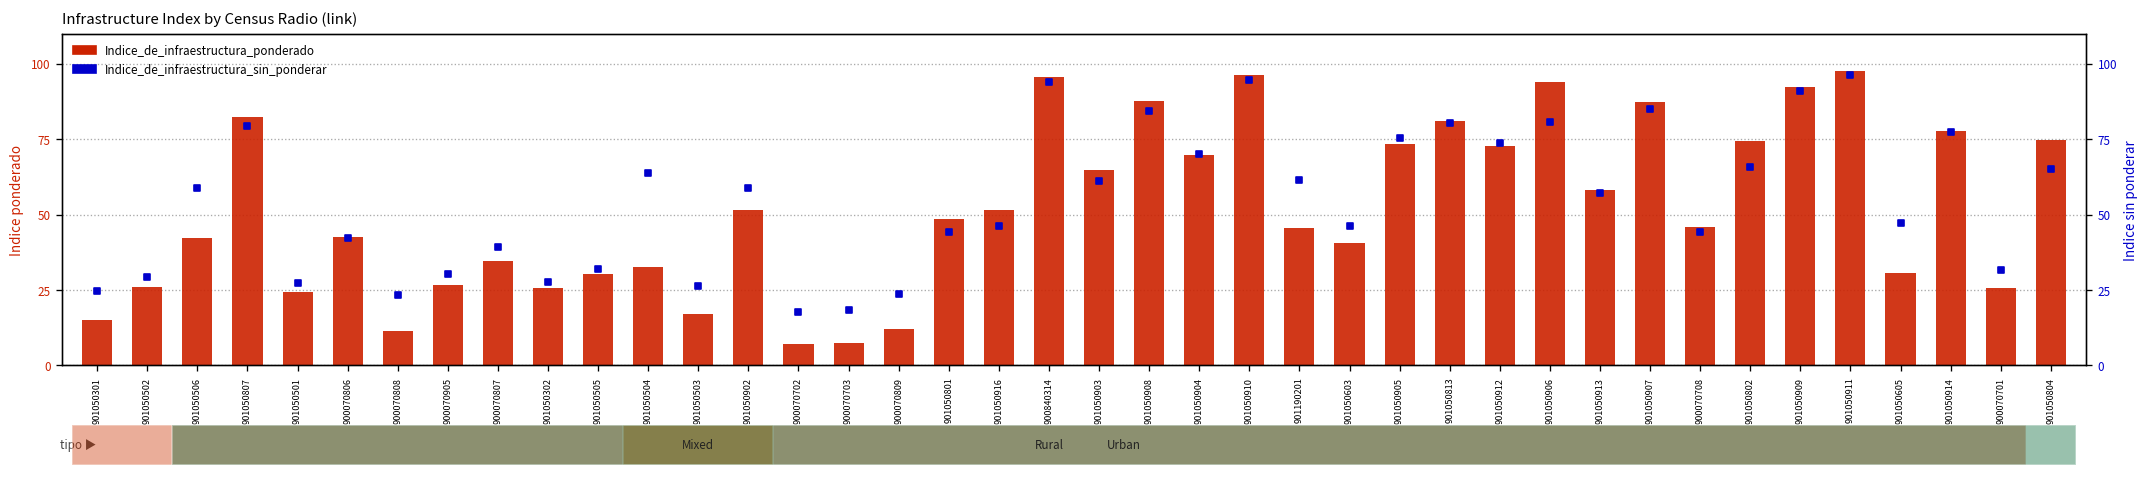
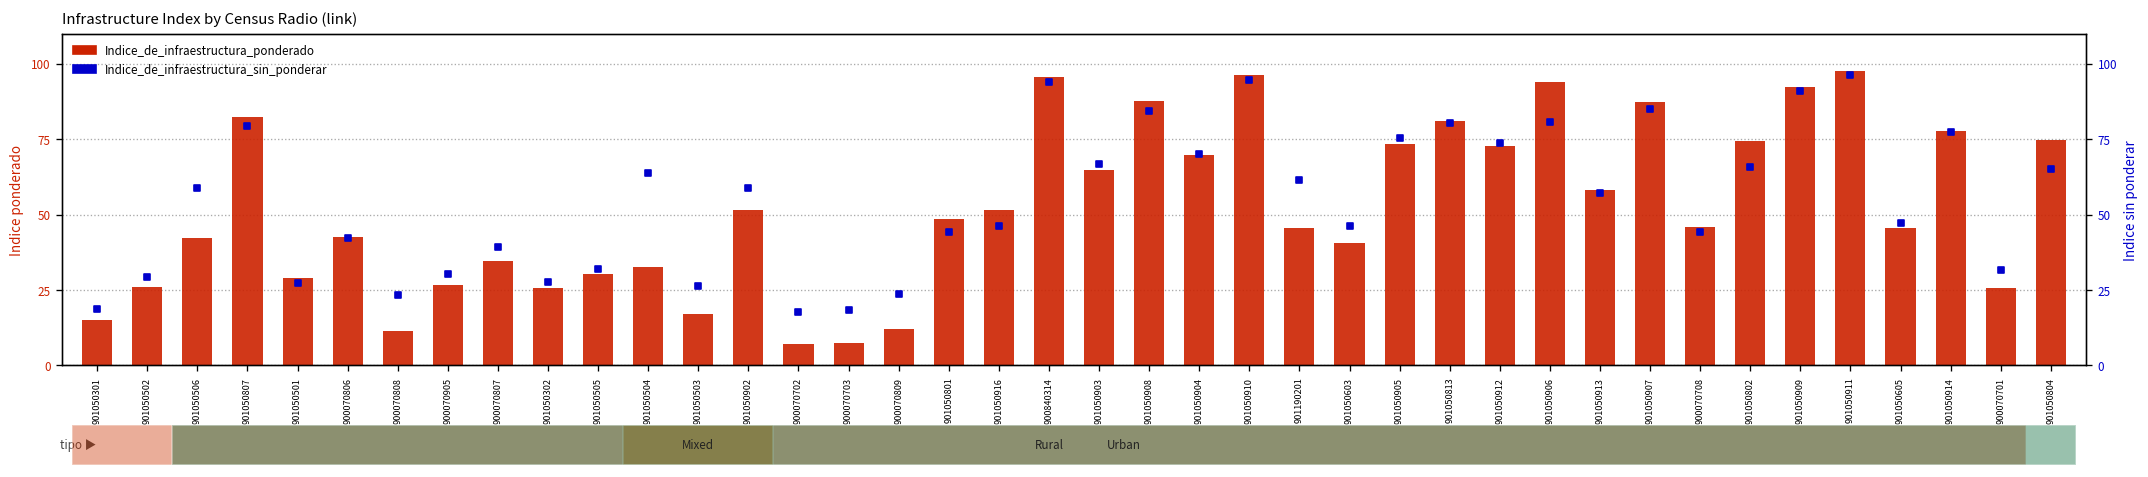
Indice_de_infraestructura_ponderado, 901050501: 25 -> 29
Indice_de_infraestructura_ponderado, 901050605: 31 -> 46
Indice_de_infraestructura_sin_ponderar, 901050301: 25 -> 19
Indice_de_infraestructura_sin_ponderar, 901050903: 61 -> 67
